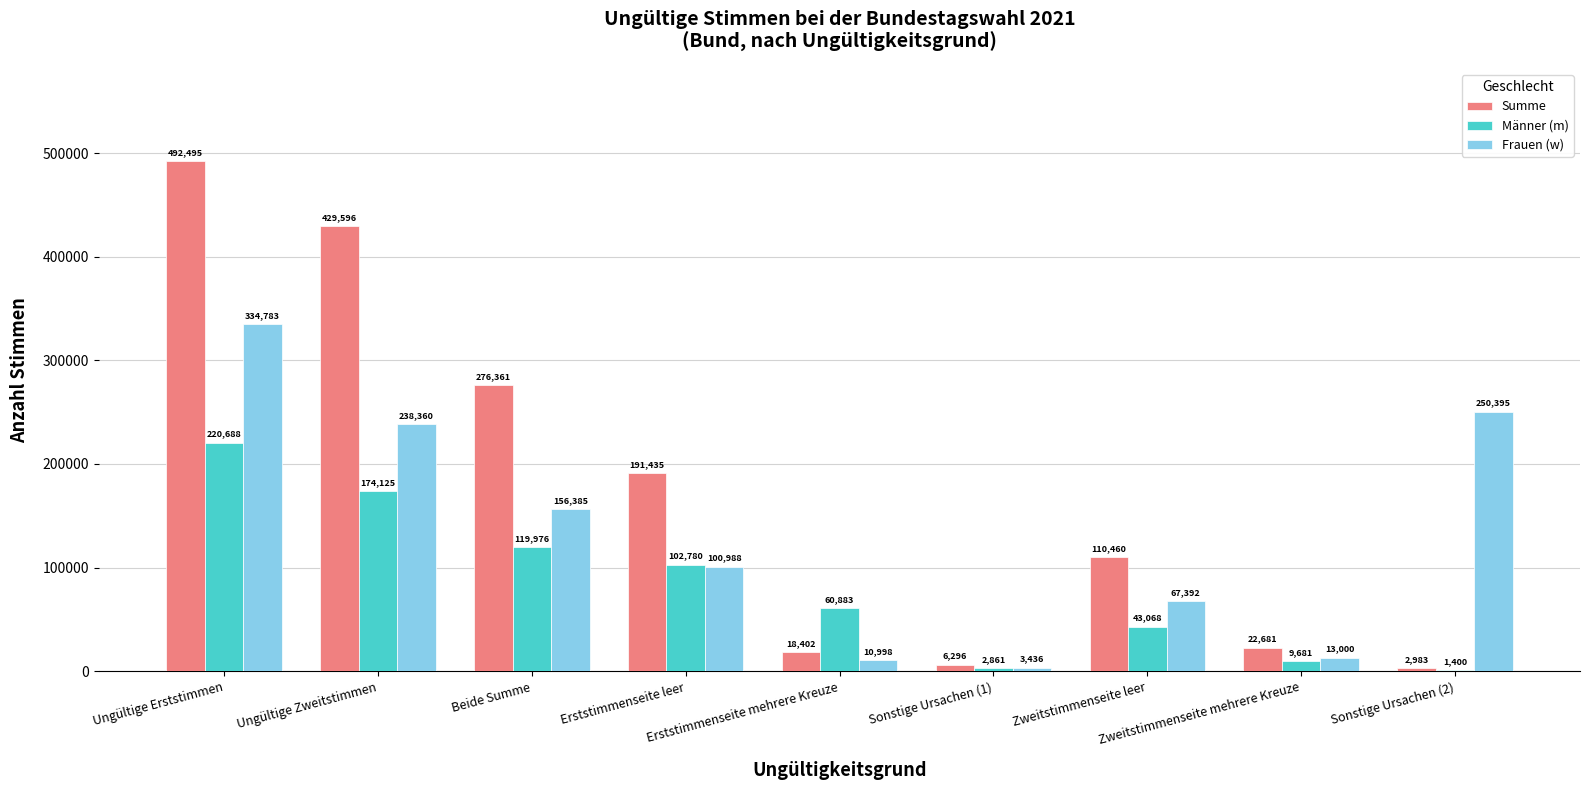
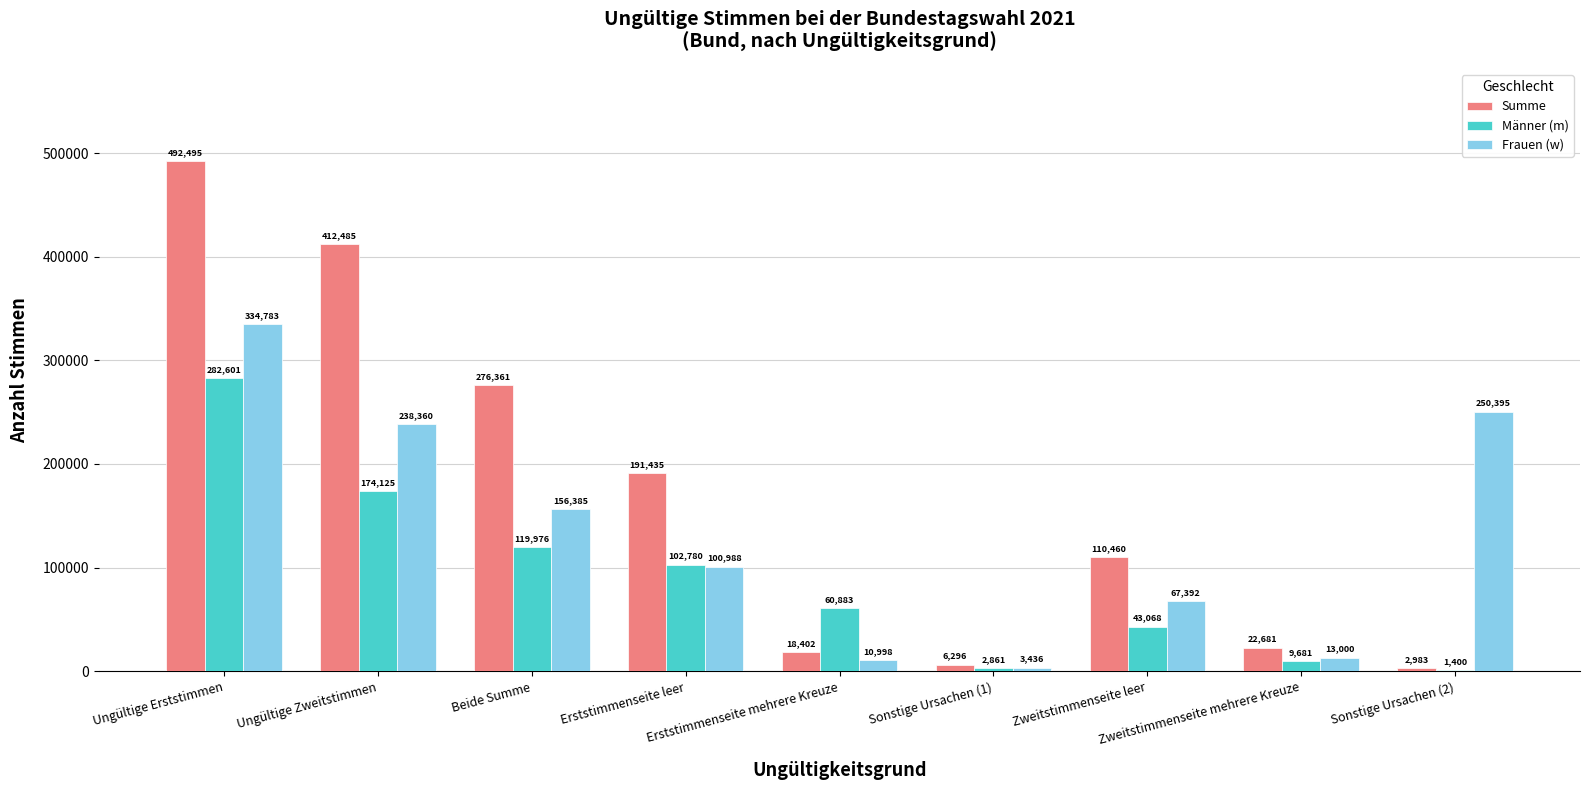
Männer (m), Ungültige Erststimmen: 220,688 -> 282,601
Summe, Ungültige Zweitstimmen: 429,596 -> 412,485
